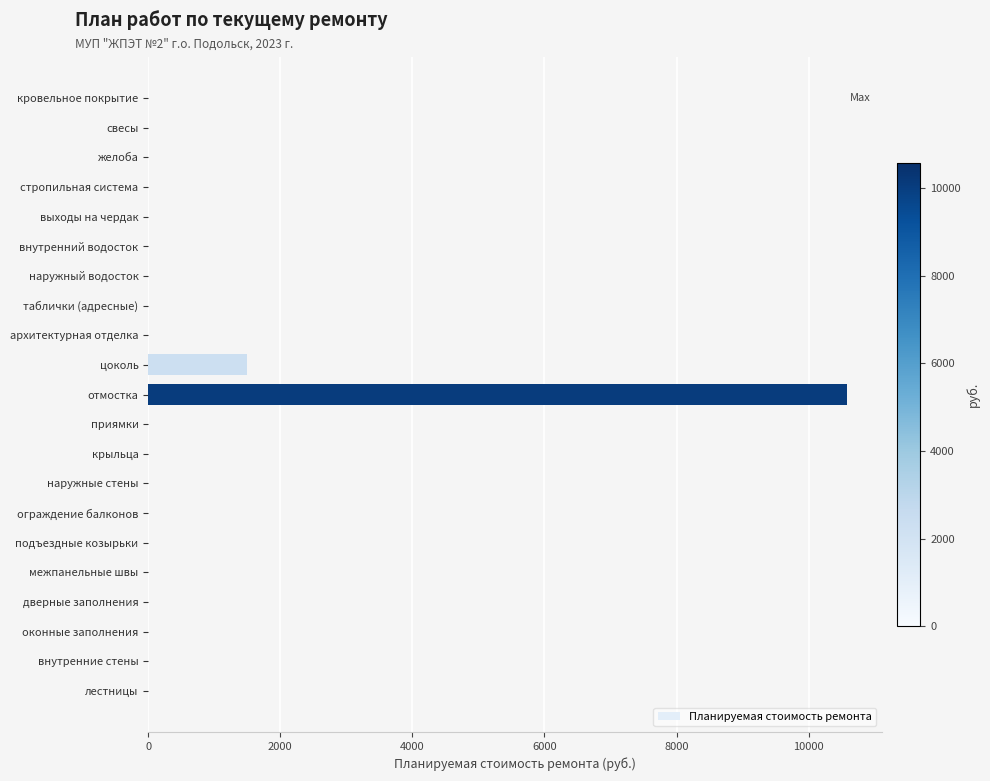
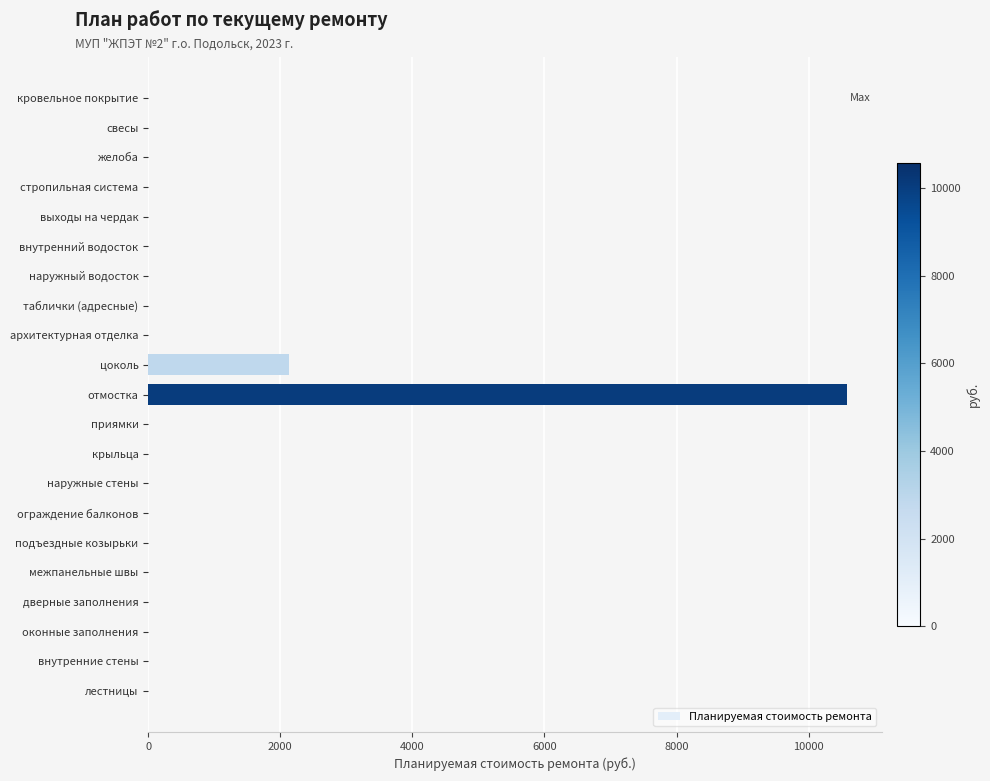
цоколь: 1500 -> 2100
